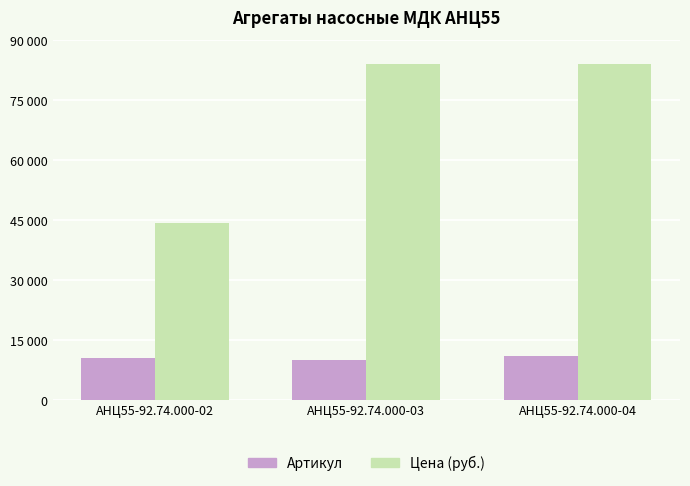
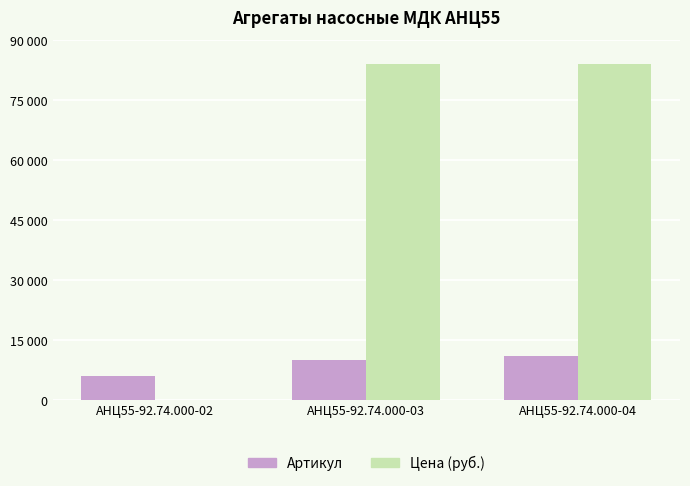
Артикул, АНЦ55-92.74.000-02: 10000 -> 6000
Цена (руб.), АНЦ55-92.74.000-02: 44000 -> 0
